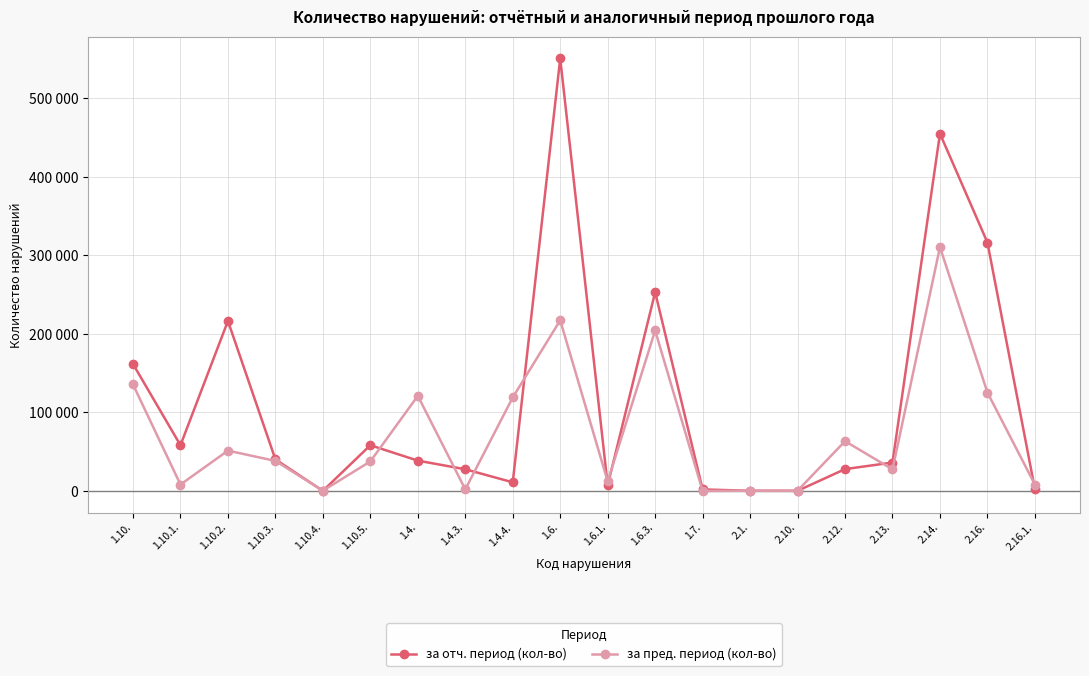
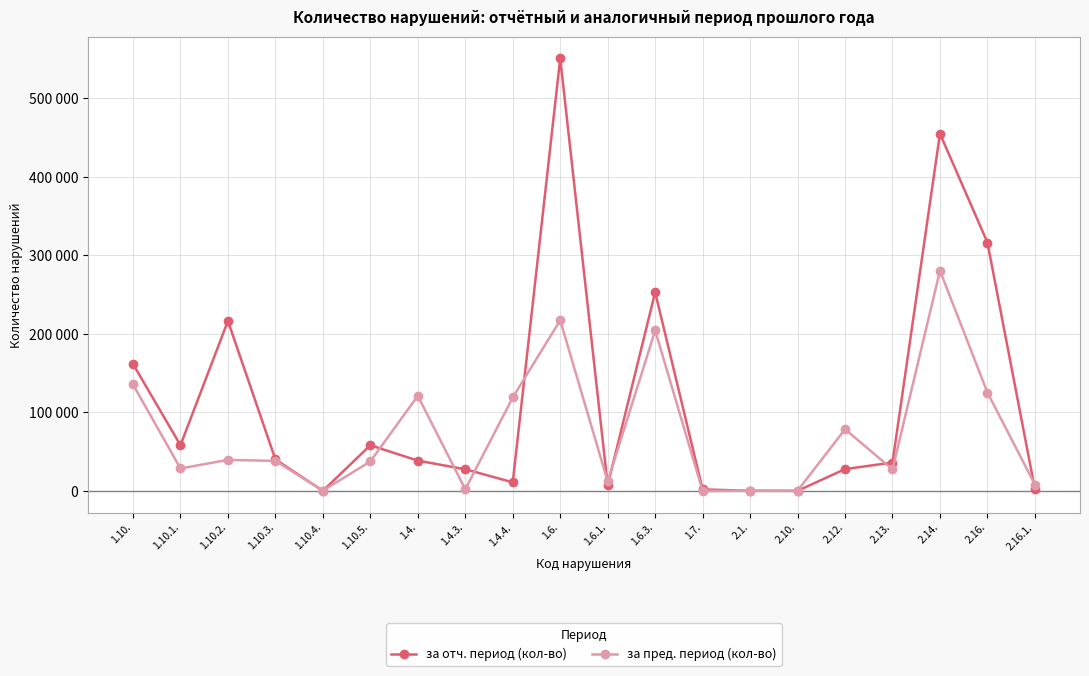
за пред. период (кол-во), 1.10.1.: 10000 -> 30000
за пред. период (кол-во), 1.10.2.: 50000 -> 40000
за пред. период (кол-во), 2.12.: 60000 -> 80000
за пред. период (кол-во), 2.14.: 310000 -> 280000
